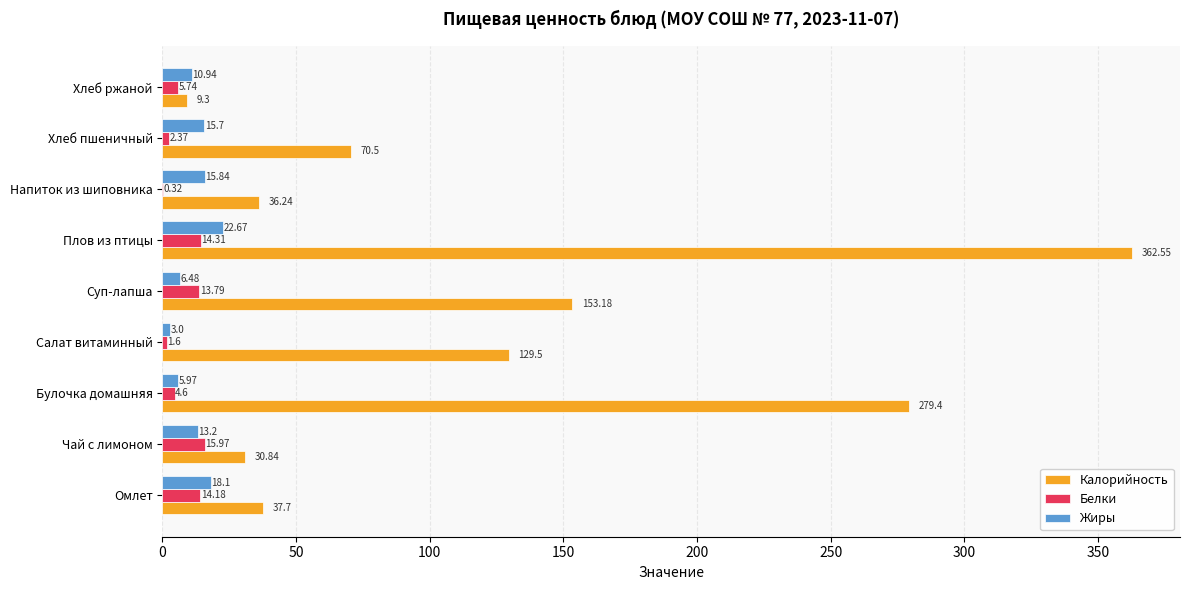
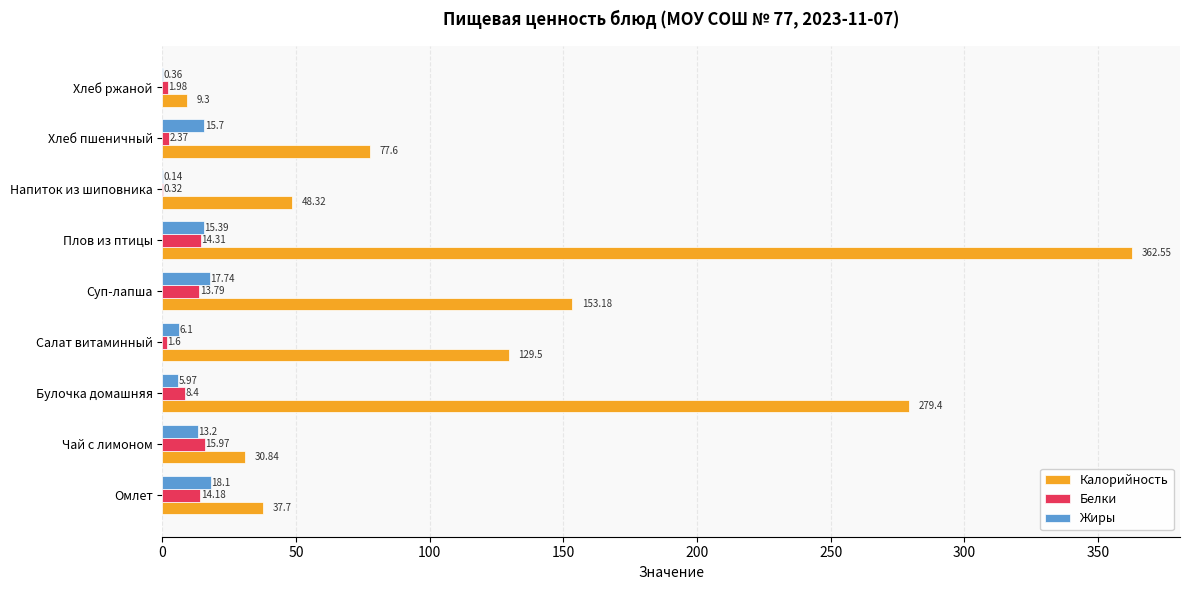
Жиры, Хлеб ржаной: 10.94 -> 0.36
Белки, Хлеб ржаной: 5.74 -> 1.98
Калорийность, Хлеб пшеничный: 70.5 -> 77.6
Жиры, Напиток из шиповника: 15.84 -> 0.14
Калорийность, Напиток из шиповника: 36.24 -> 48.32
Жиры, Плов из птицы: 22.67 -> 15.39
Жиры, Суп-лапша: 6.48 -> 17.74
Жиры, Салат витаминный: 3.0 -> 6.1
Белки, Булочка домашняя: 4.6 -> 8.4
